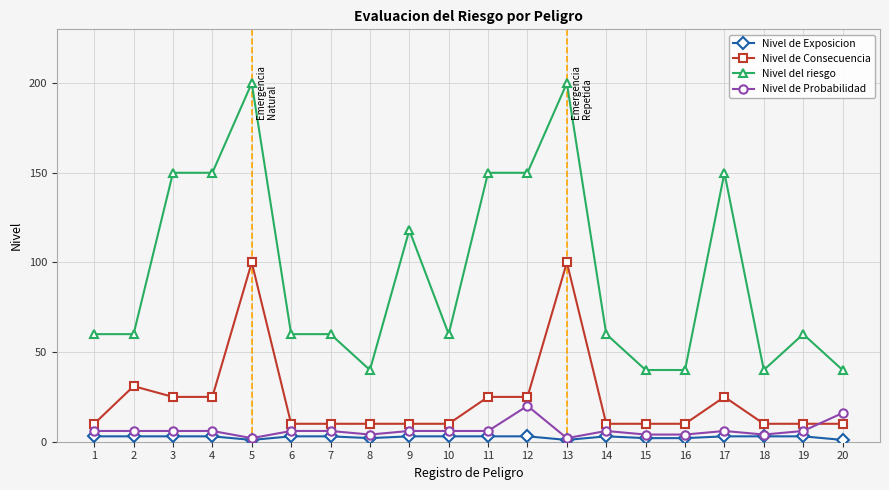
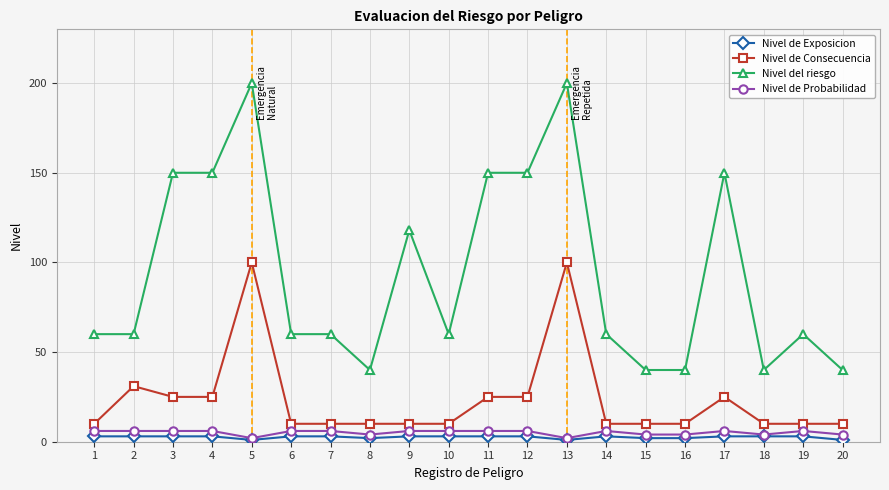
Nivel de Probabilidad, 12: 20 -> 6
Nivel de Probabilidad, 20: 16 -> 4
